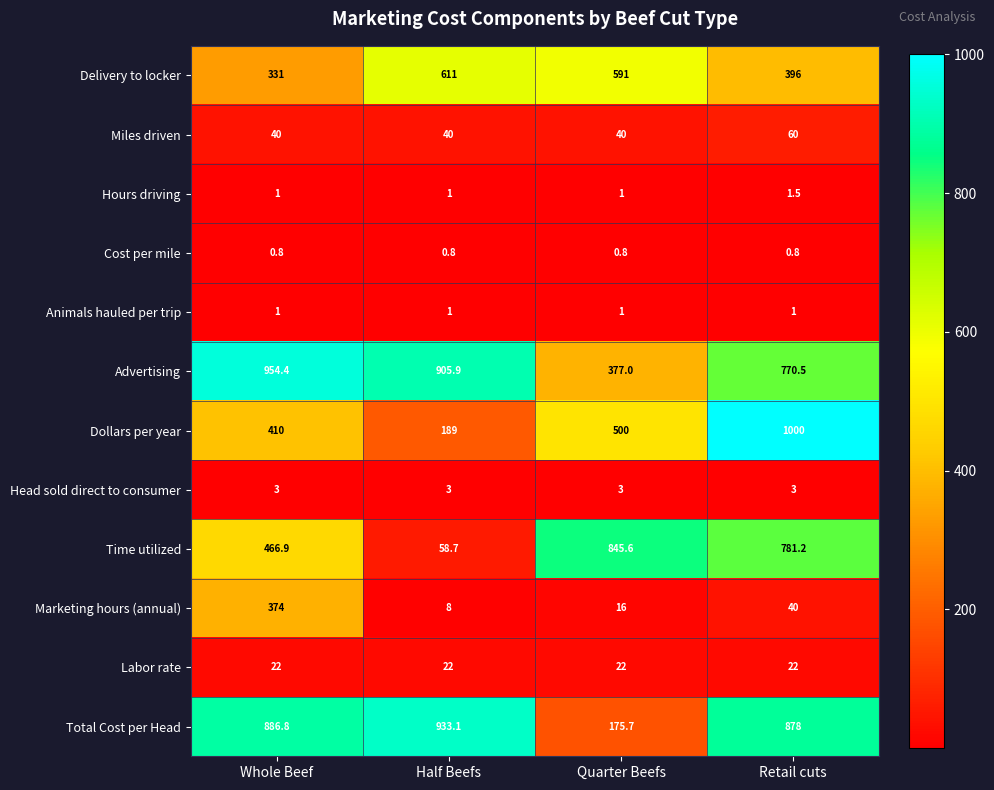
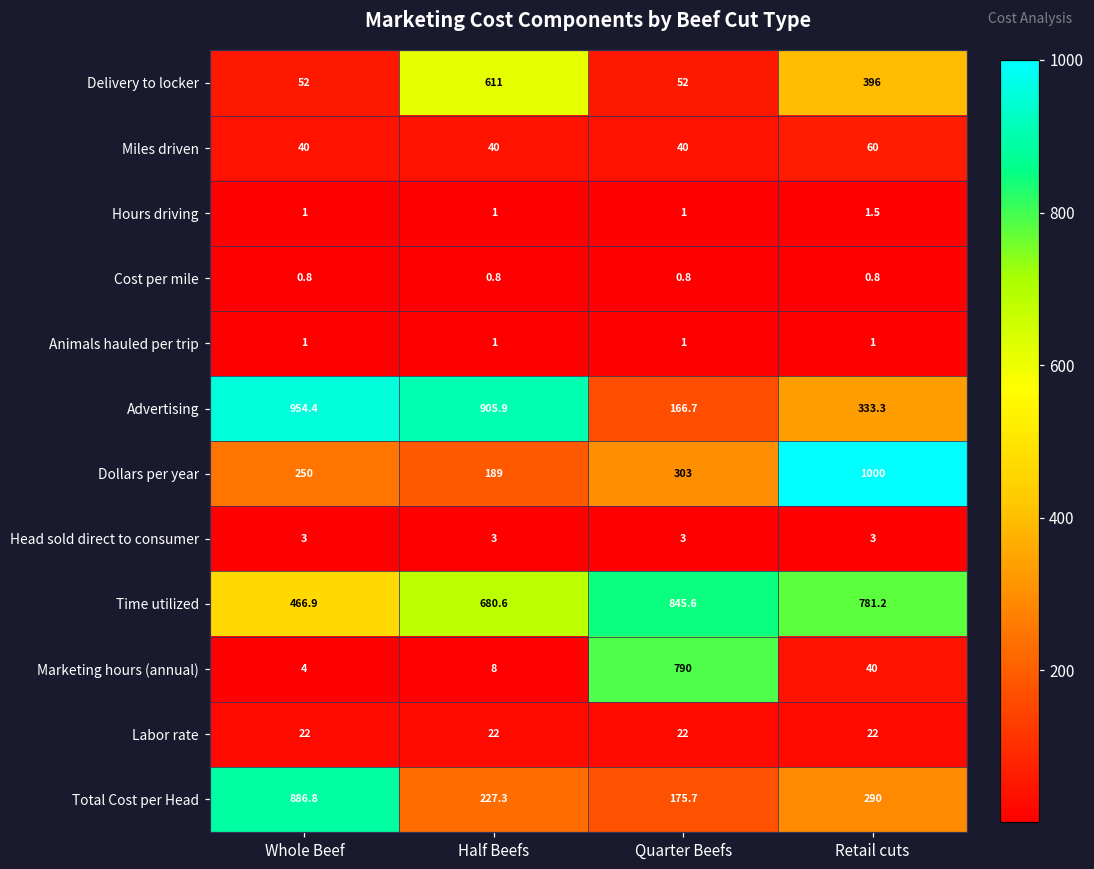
Delivery to locker, Whole Beef: 331 -> 52
Delivery to locker, Quarter Beefs: 591 -> 52
Advertising, Quarter Beefs: 377.0 -> 166.7
Advertising, Retail cuts: 770.5 -> 333.3
Dollars per year, Whole Beef: 410 -> 250
Dollars per year, Quarter Beefs: 500 -> 303
Time utilized, Half Beefs: 58.7 -> 680.6
Marketing hours (annual), Whole Beef: 374 -> 4
Marketing hours (annual), Quarter Beefs: 16 -> 790
Total Cost per Head, Half Beefs: 933.1 -> 227.3
Total Cost per Head, Retail cuts: 878 -> 290
